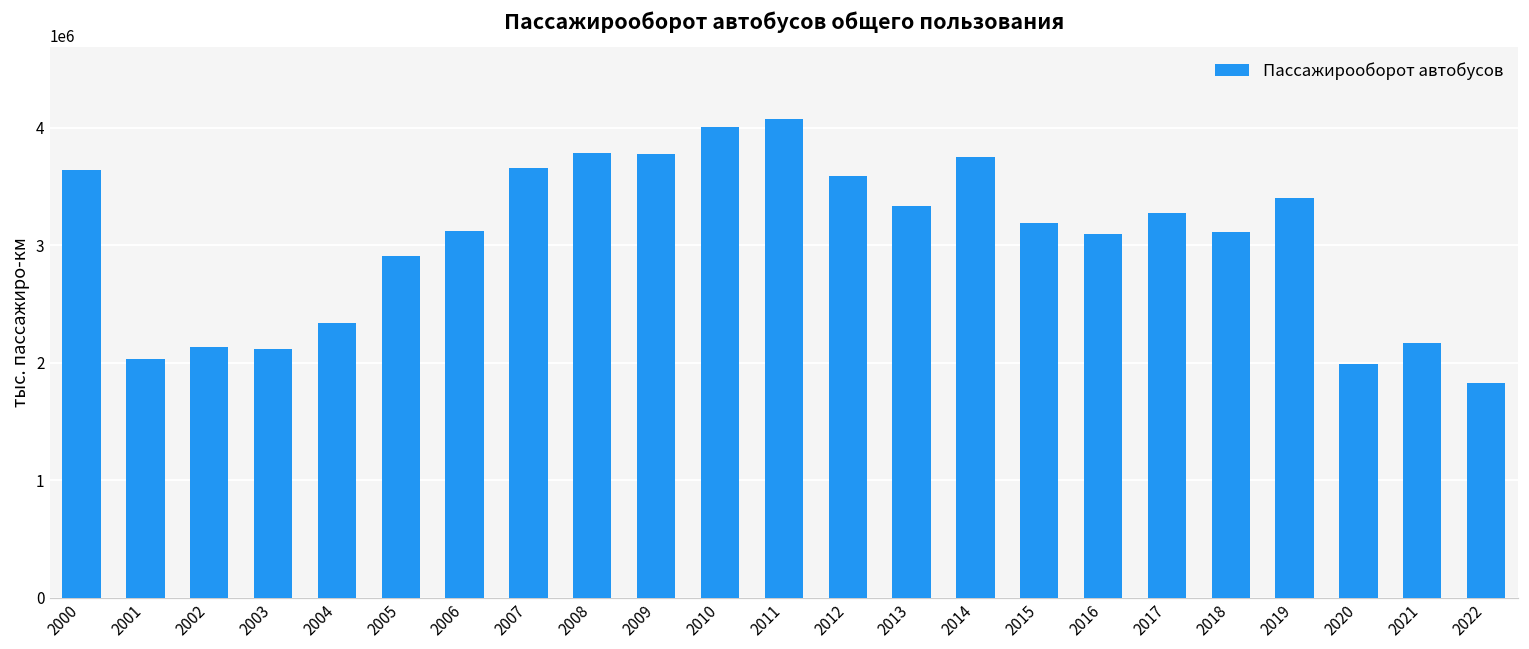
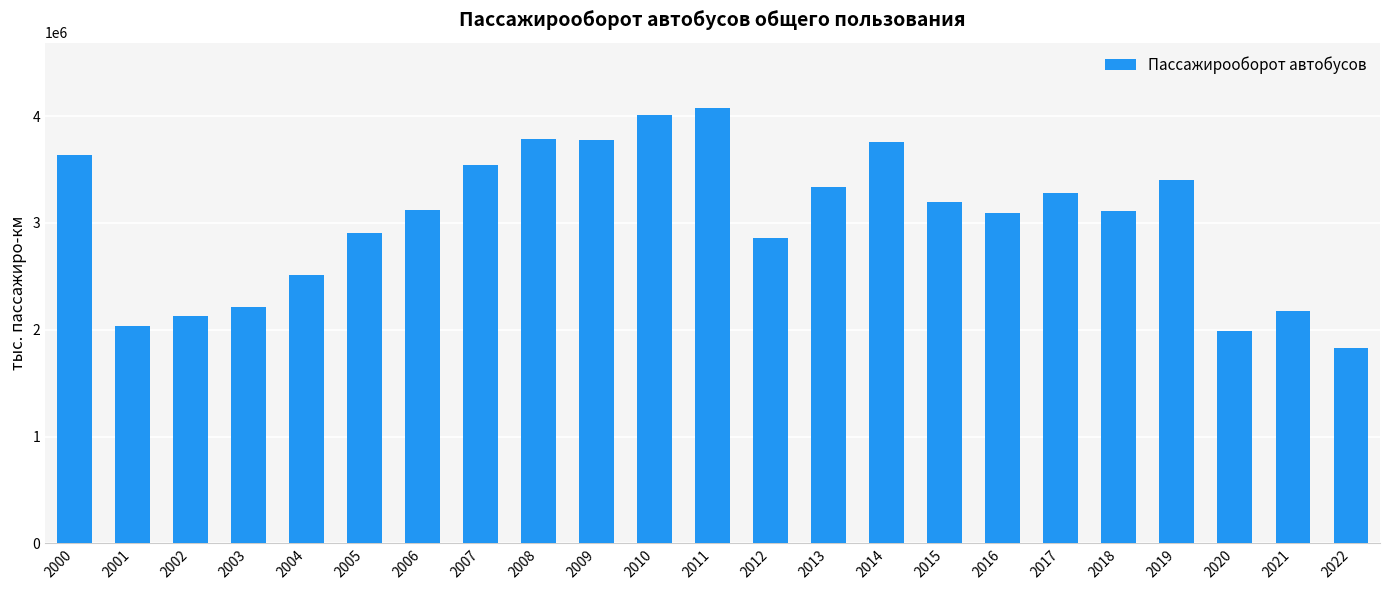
2003: 2120000 -> 2210000
2004: 2330000 -> 2510000
2007: 3660000 -> 3540000
2012: 3590000 -> 2860000
